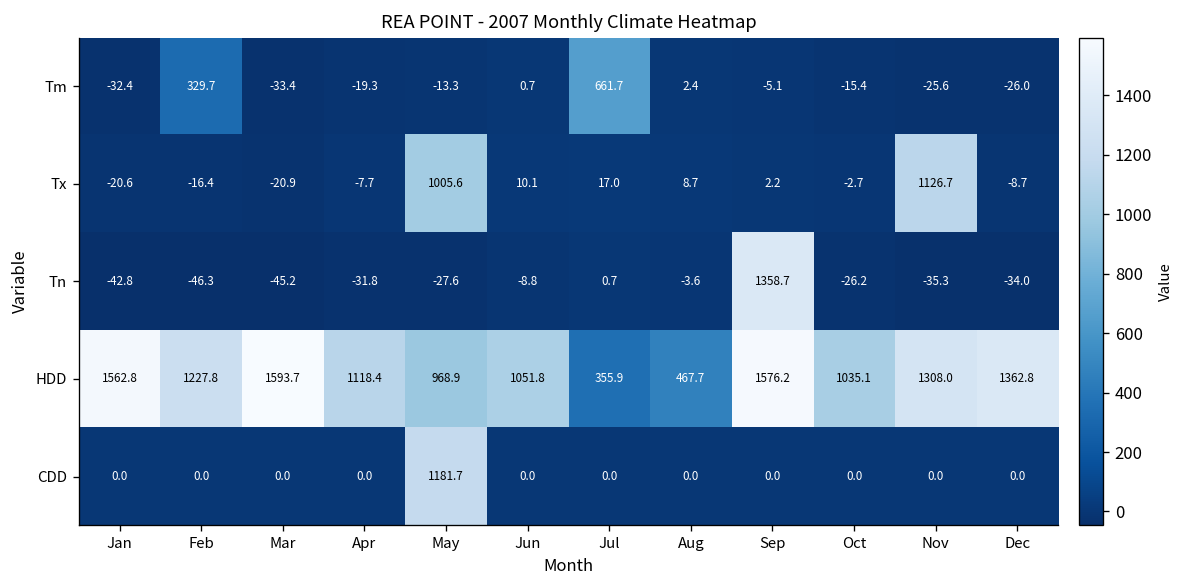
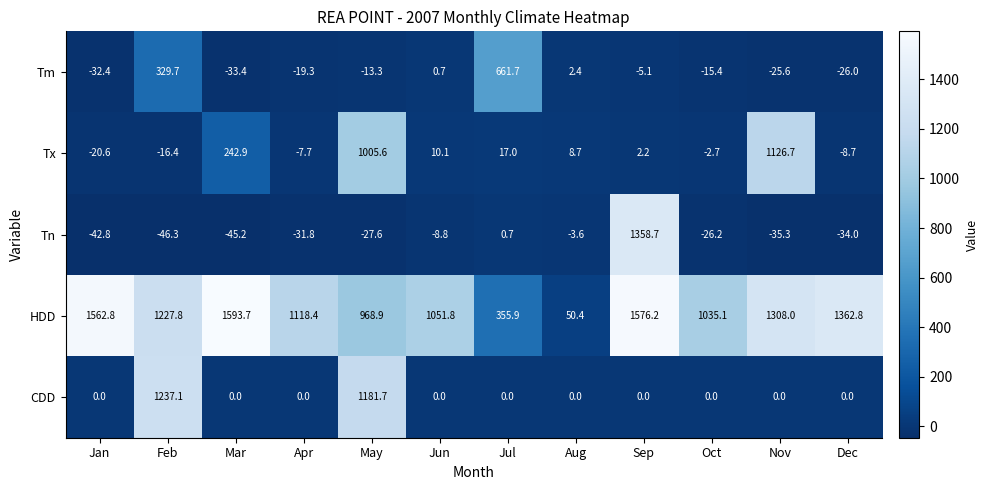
Tx, Mar: -20.9 -> 242.9
HDD, Aug: 467.7 -> 50.4
CDD, Feb: 0.0 -> 1237.1
